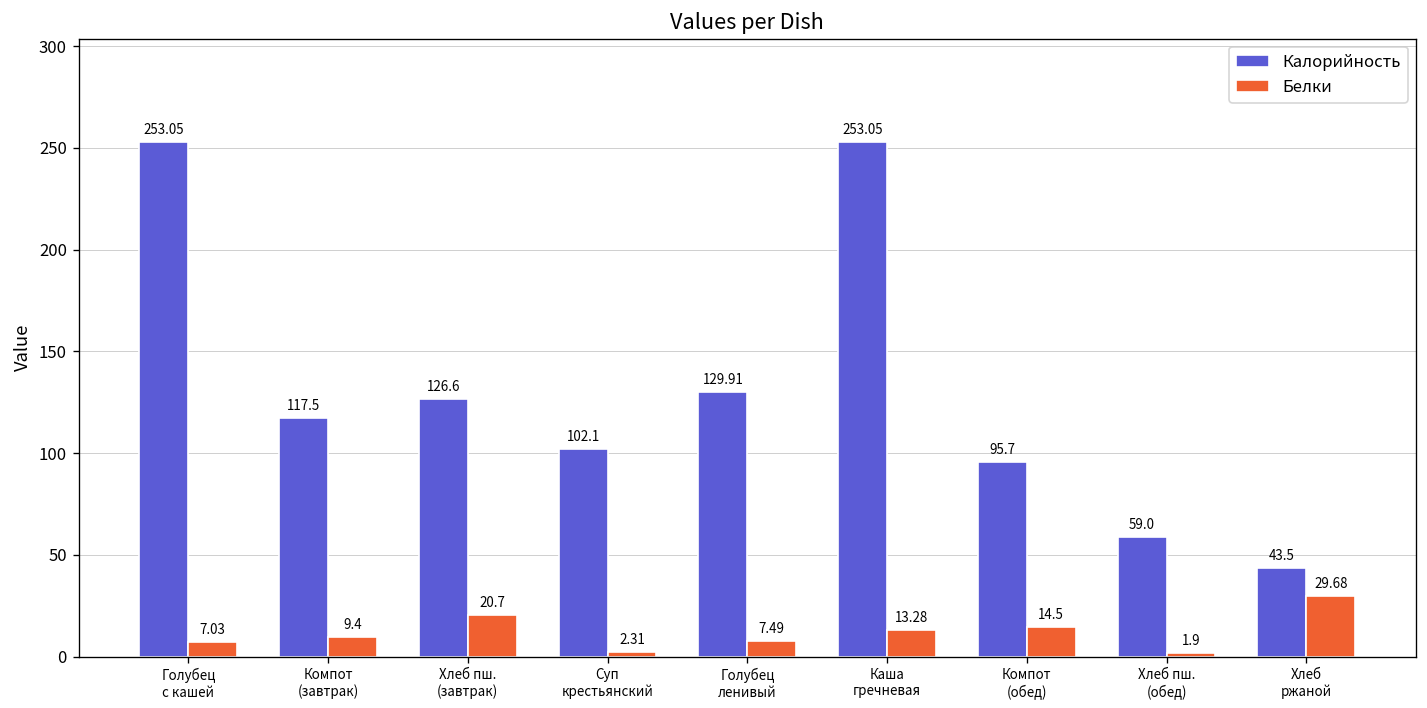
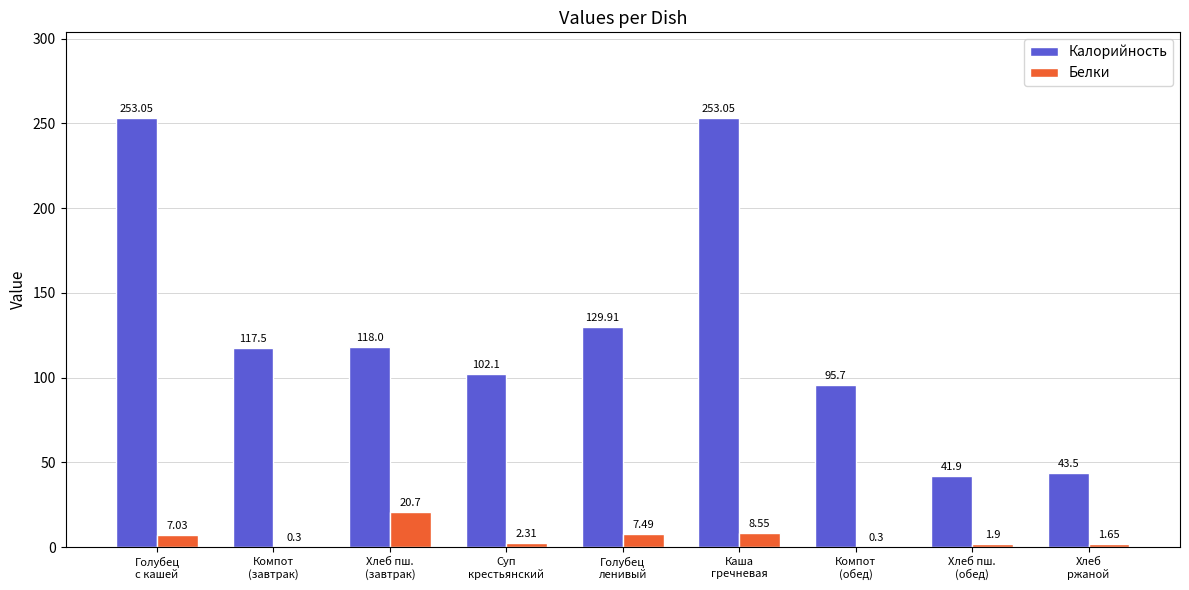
Белки, Компот (завтрак): 9.4 -> 0.3
Калорийность, Хлеб пш. (завтрак): 126.6 -> 118.0
Белки, Каша гречневая: 13.28 -> 8.55
Белки, Компот (обед): 14.5 -> 0.3
Калорийность, Хлеб пш. (обед): 59.0 -> 41.9
Белки, Хлеб ржаной: 29.68 -> 1.65
